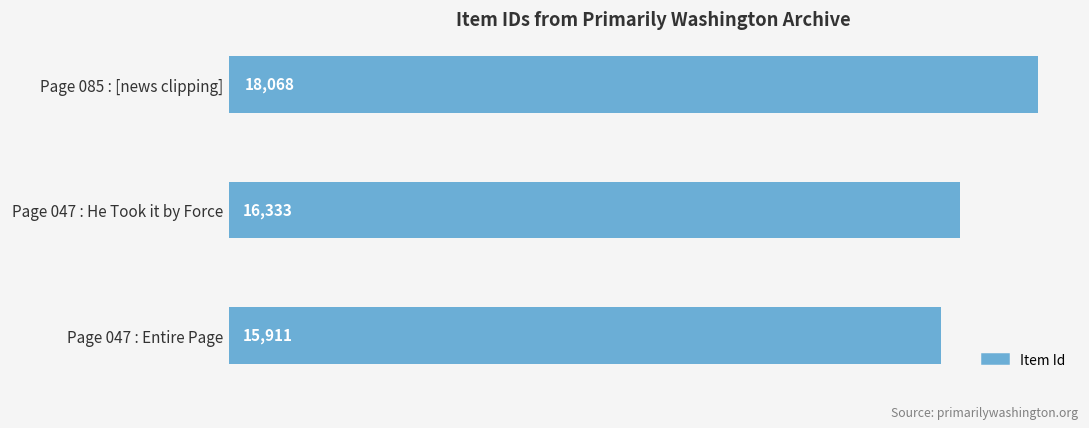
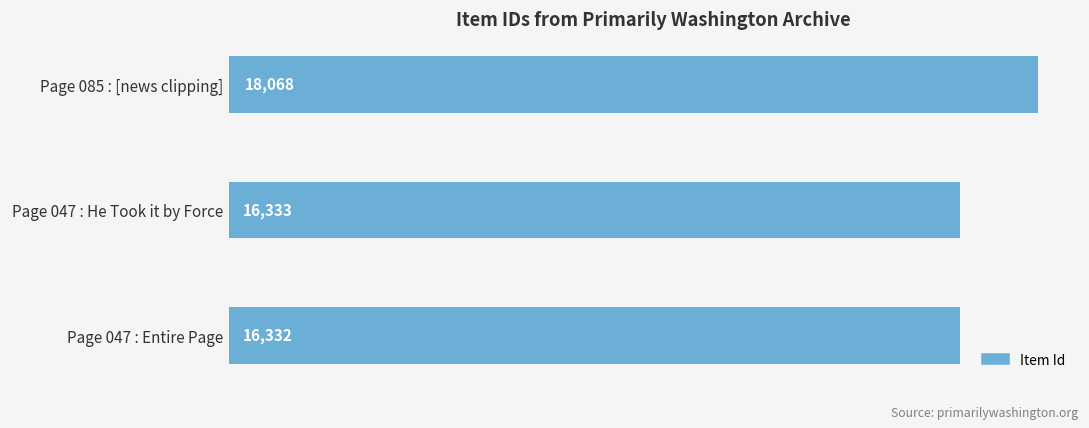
Page 047 : Entire Page: 15,911 -> 16,332
